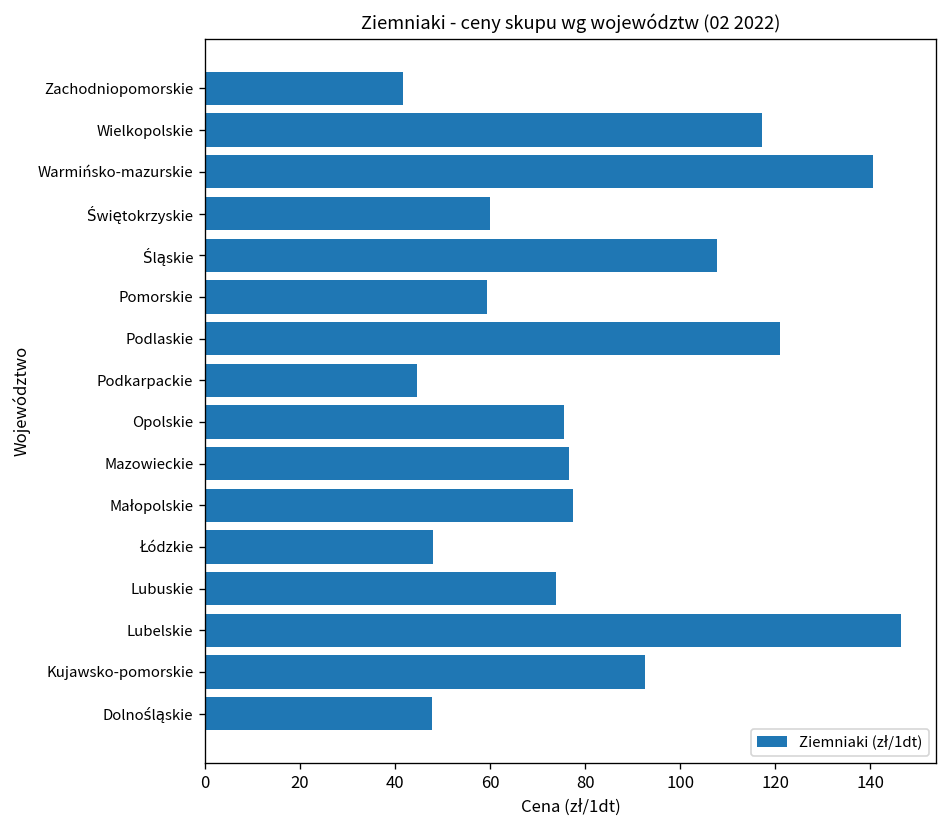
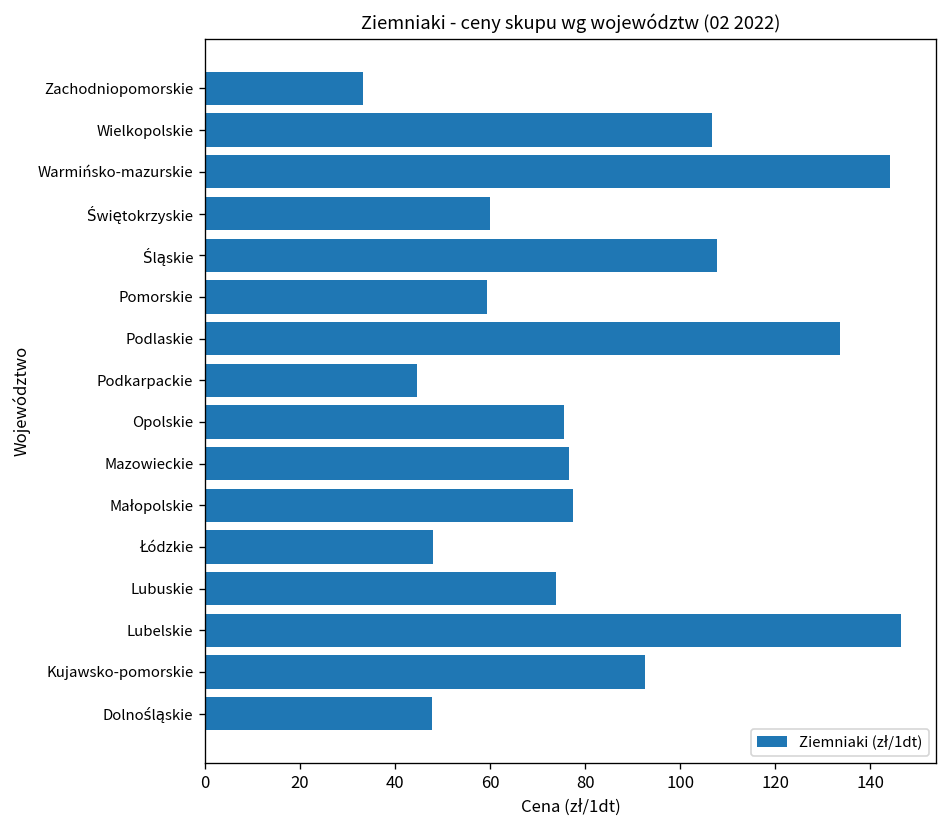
Zachodniopomorskie: 42 -> 33
Wielkopolskie: 117 -> 107
Warmińsko-mazurskie: 140 -> 144
Podlaskie: 121 -> 134
